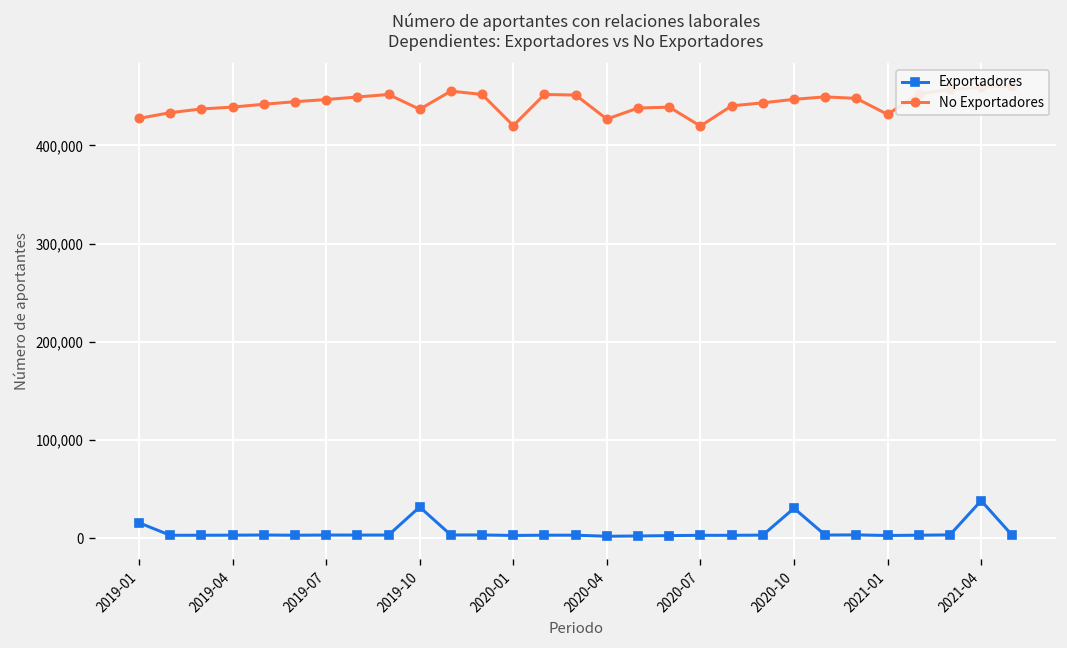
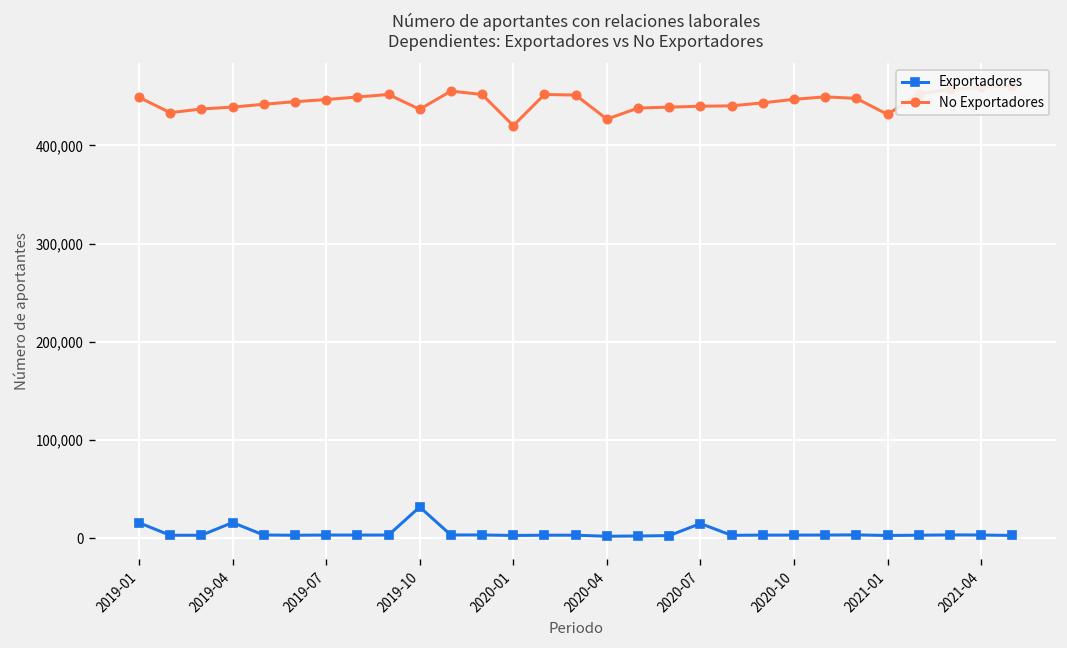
No Exportadores, 2019-01: 430,000 -> 450,000
Exportadores, 2019-04: 0 -> 20,000
Exportadores, 2020-07: 0 -> 20,000
No Exportadores, 2020-07: 420,000 -> 440,000
Exportadores, 2020-10: 30,000 -> 0
Exportadores, 2021-04: 40,000 -> 0
